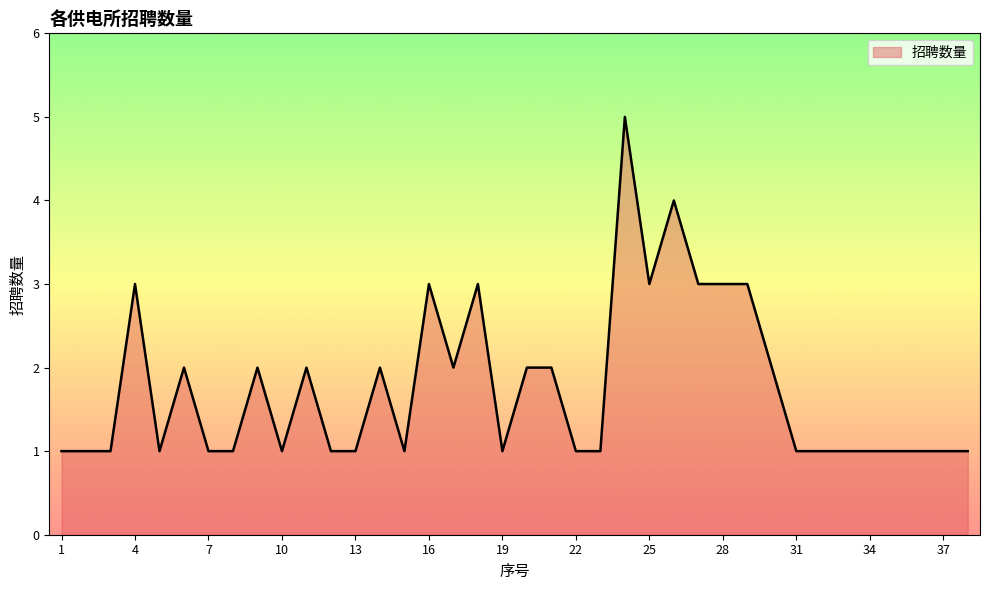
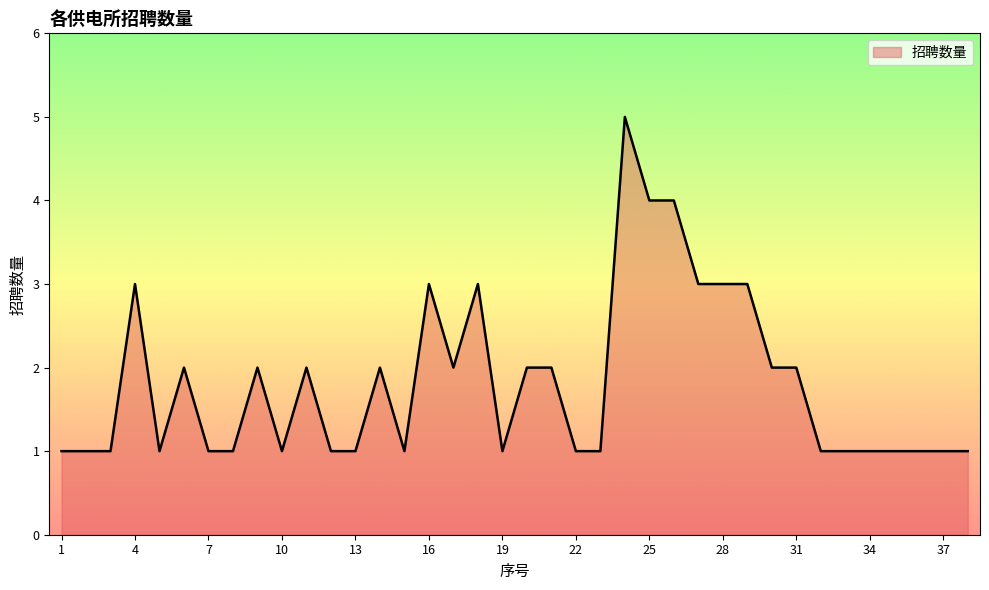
25: 3 -> 4
31: 1 -> 2
